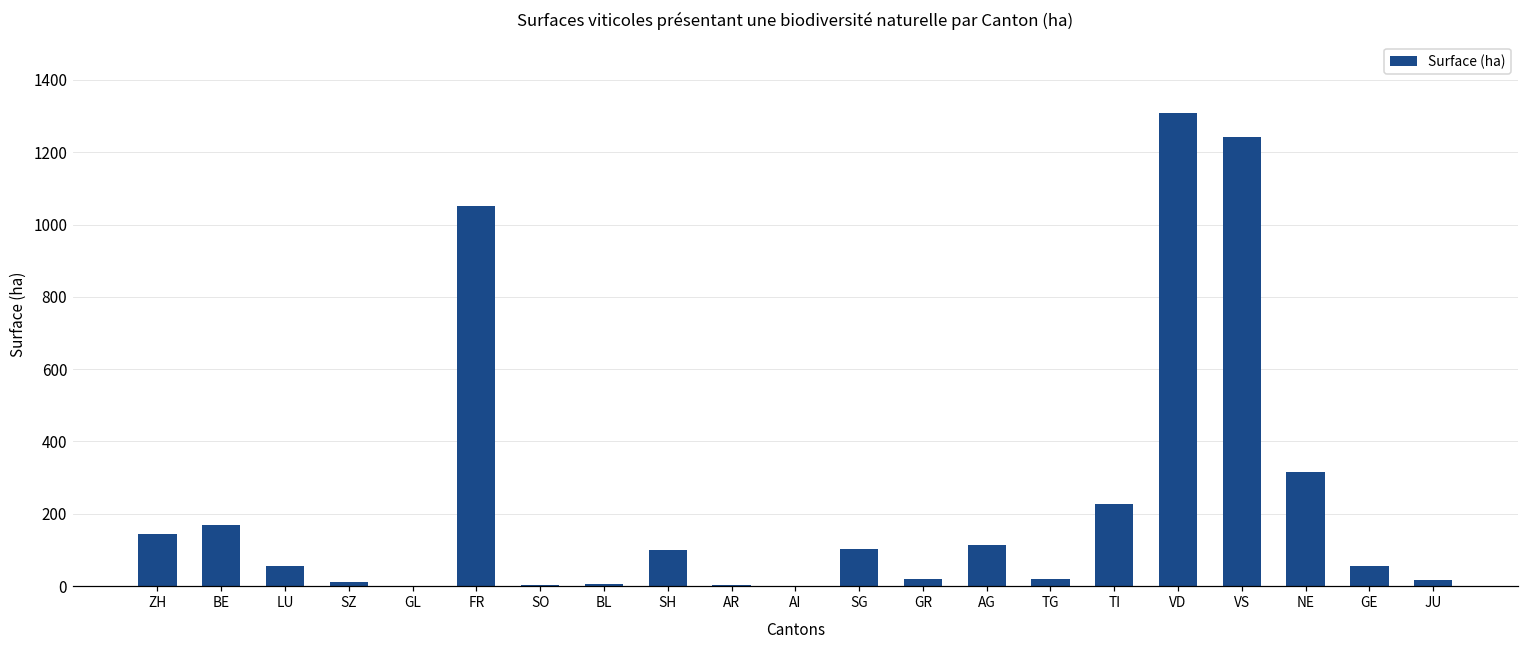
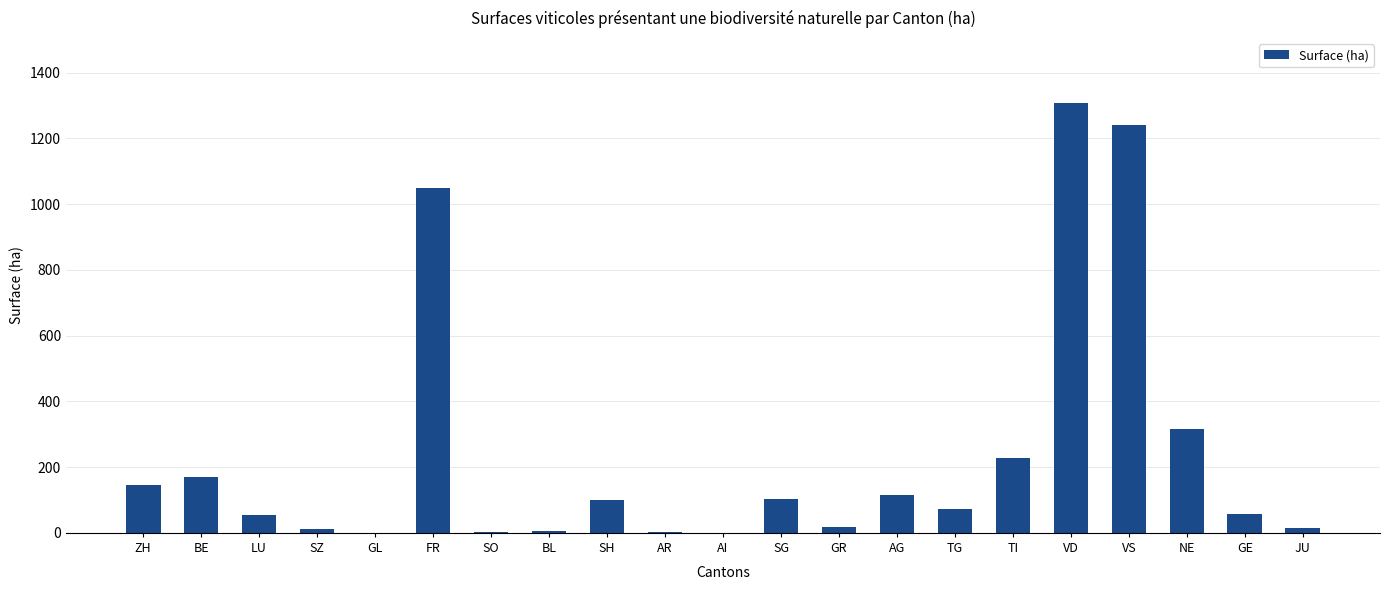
TG: 20 -> 70
